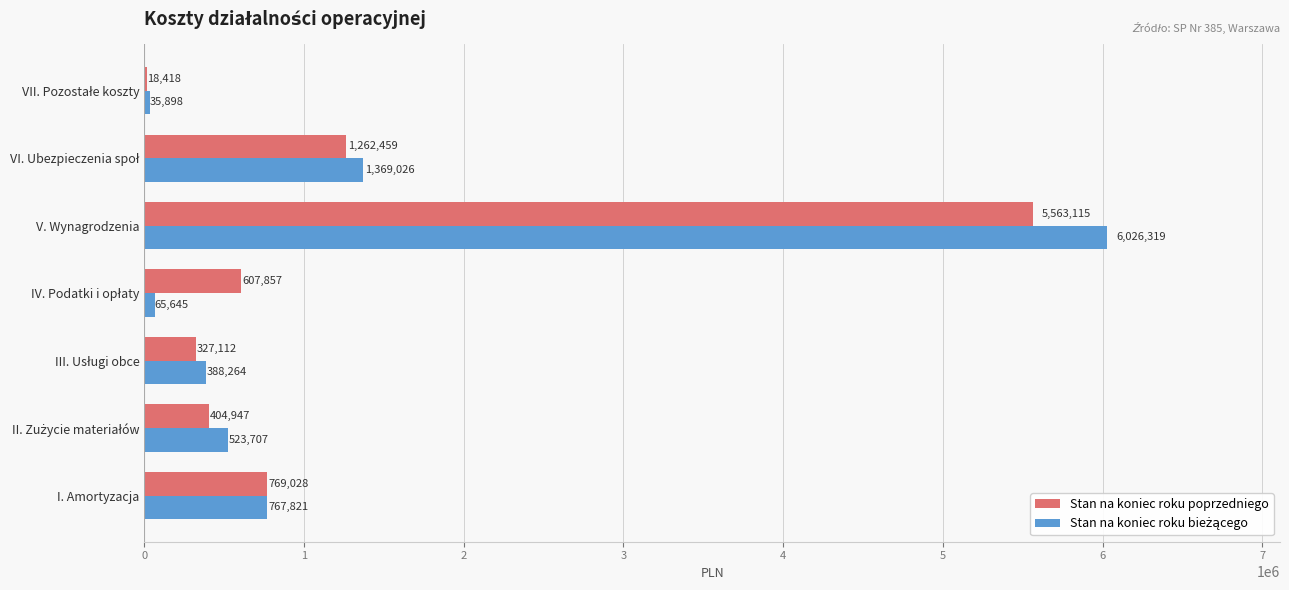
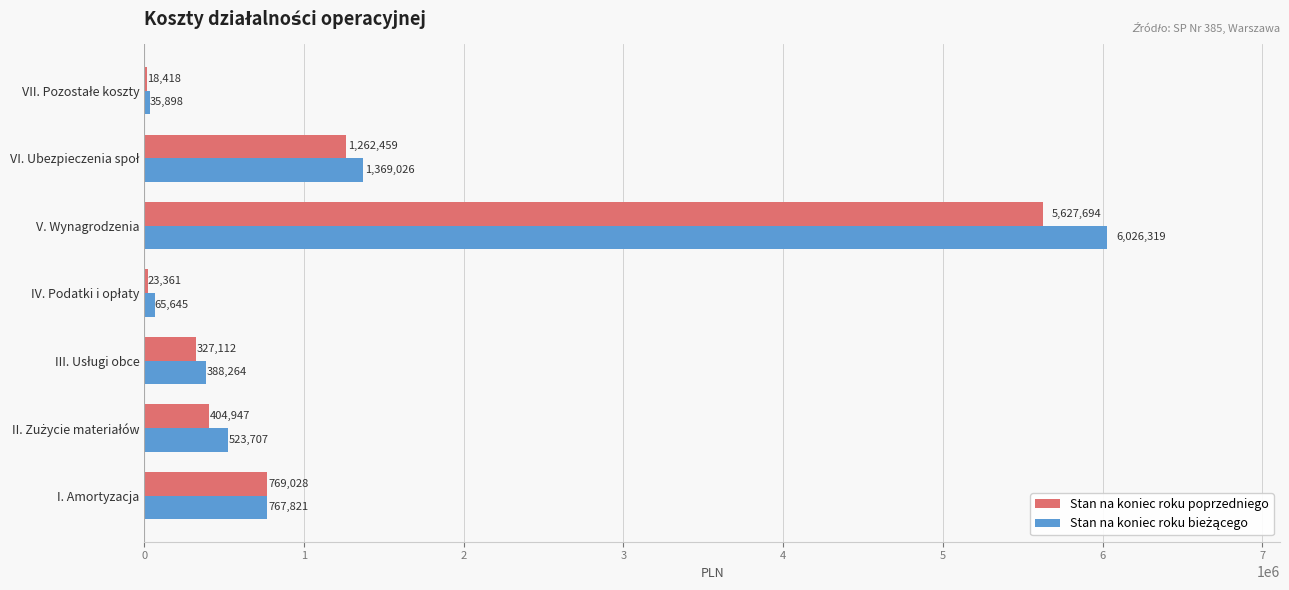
Stan na koniec roku poprzedniego, V. Wynagrodzenia: 5,563,115 -> 5,627,694
Stan na koniec roku poprzedniego, IV. Podatki i opłaty: 607,857 -> 23,361
